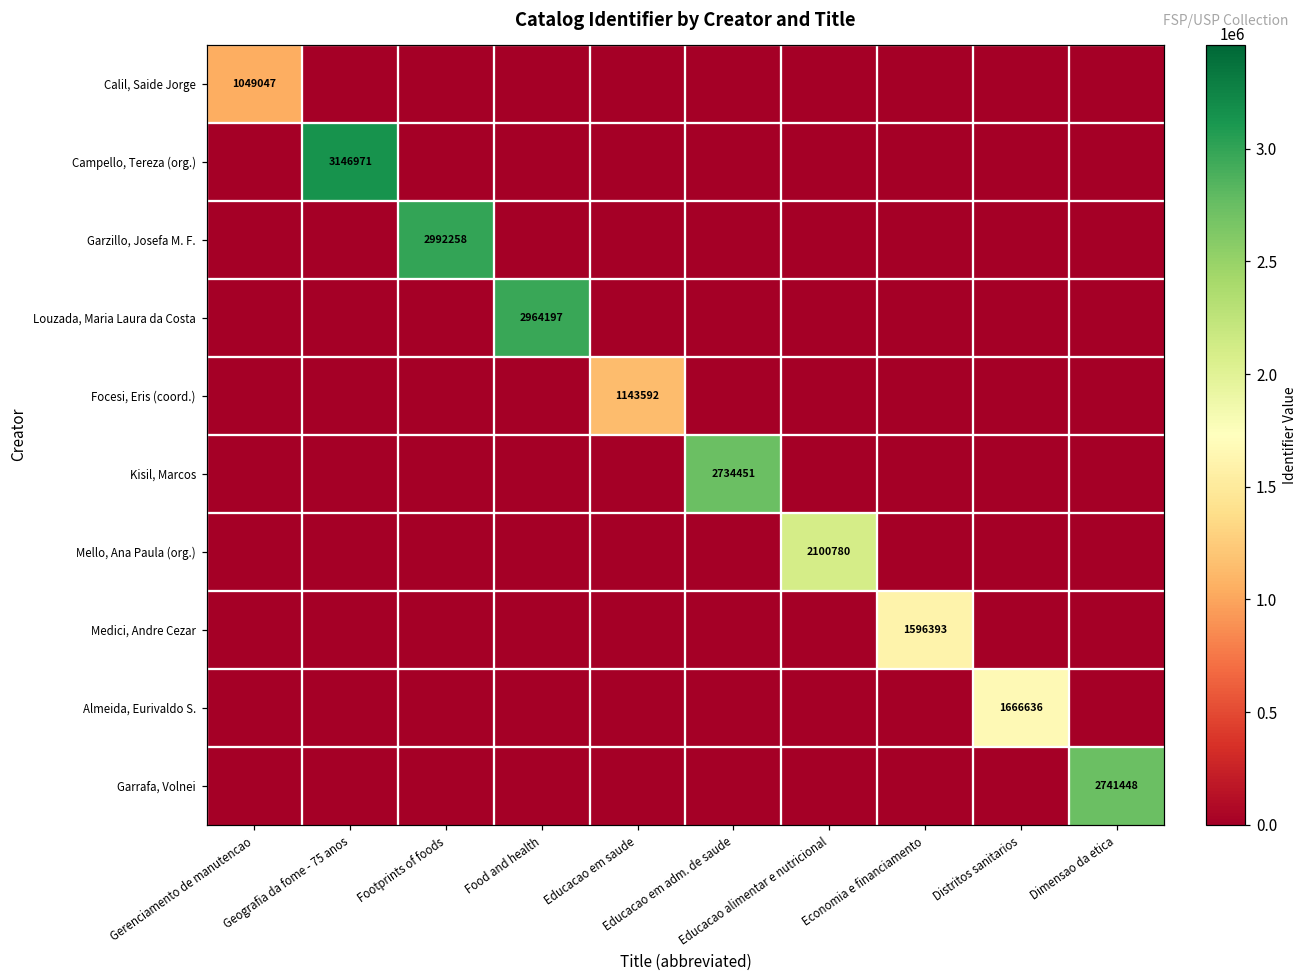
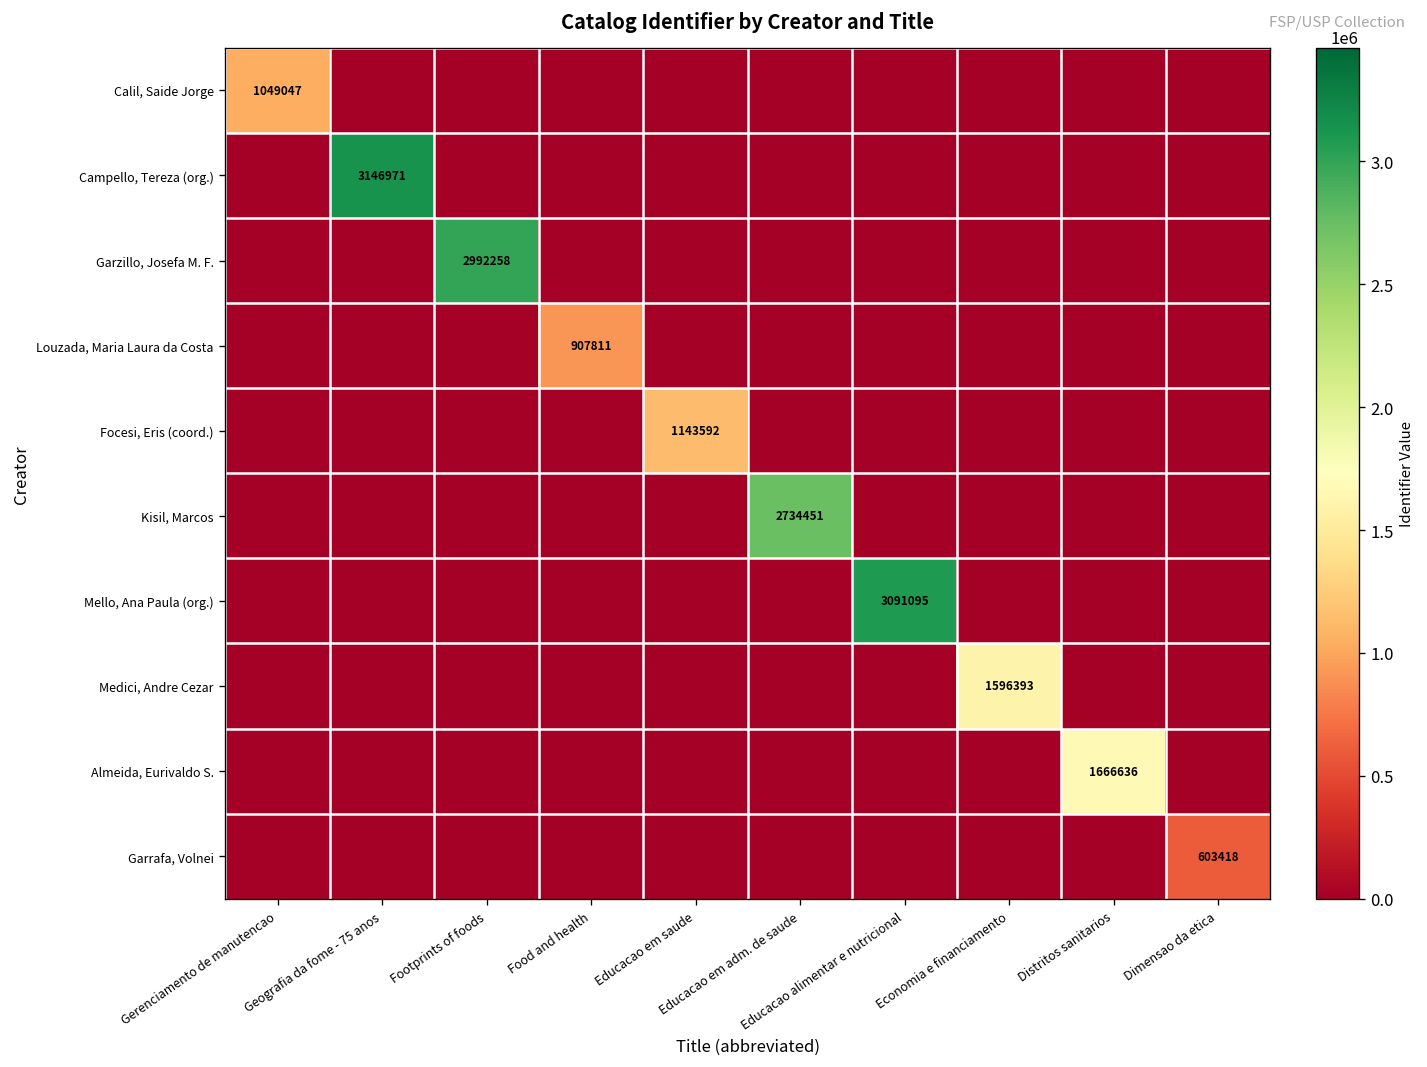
Louzada, Maria Laura da Costa, Food and health: 2964197 -> 907811
Mello, Ana Paula (org.), Educacao alimentar e nutricional: 2100780 -> 3091095
Garrafa, Volnei, Dimensao da etica: 2741448 -> 603418
